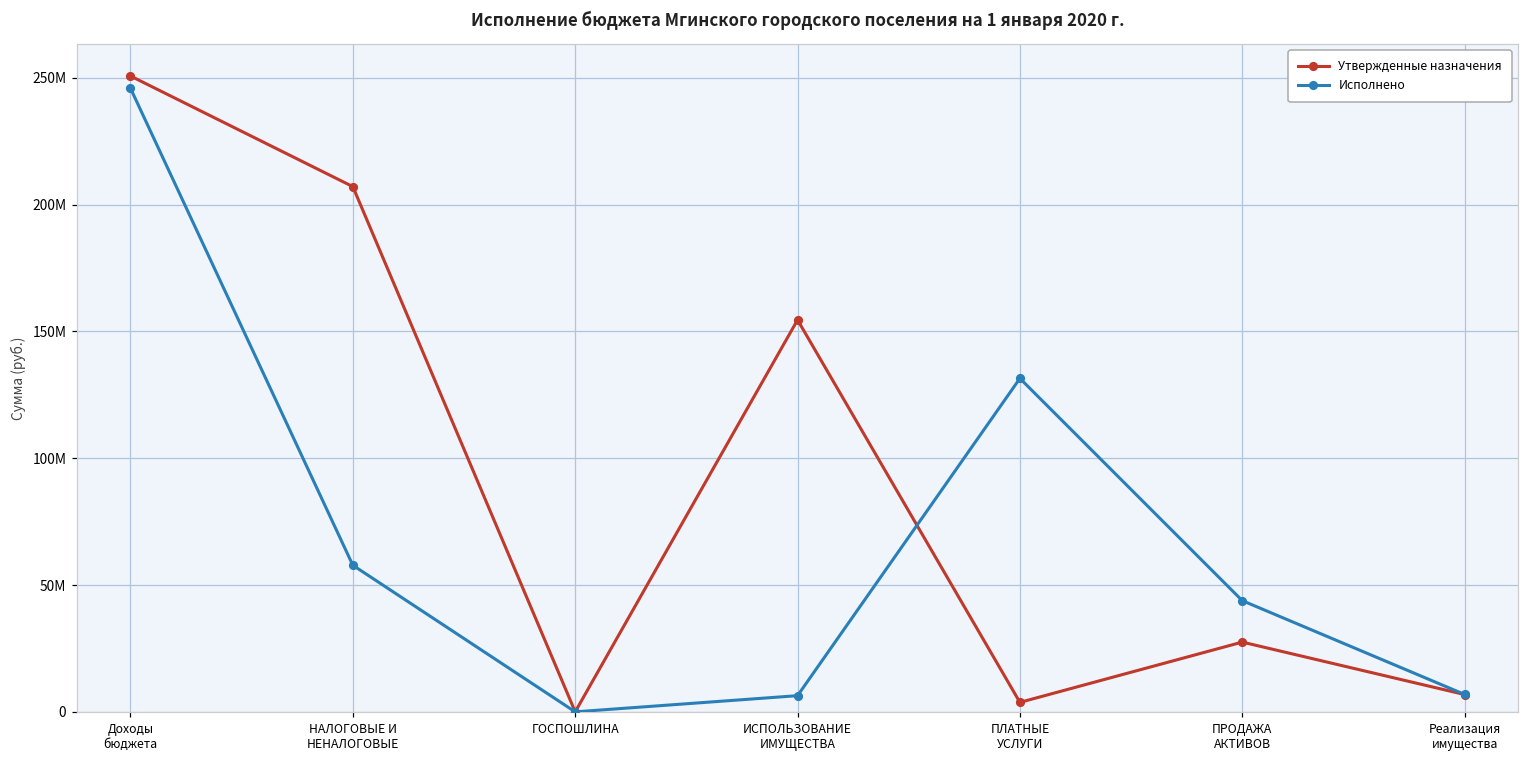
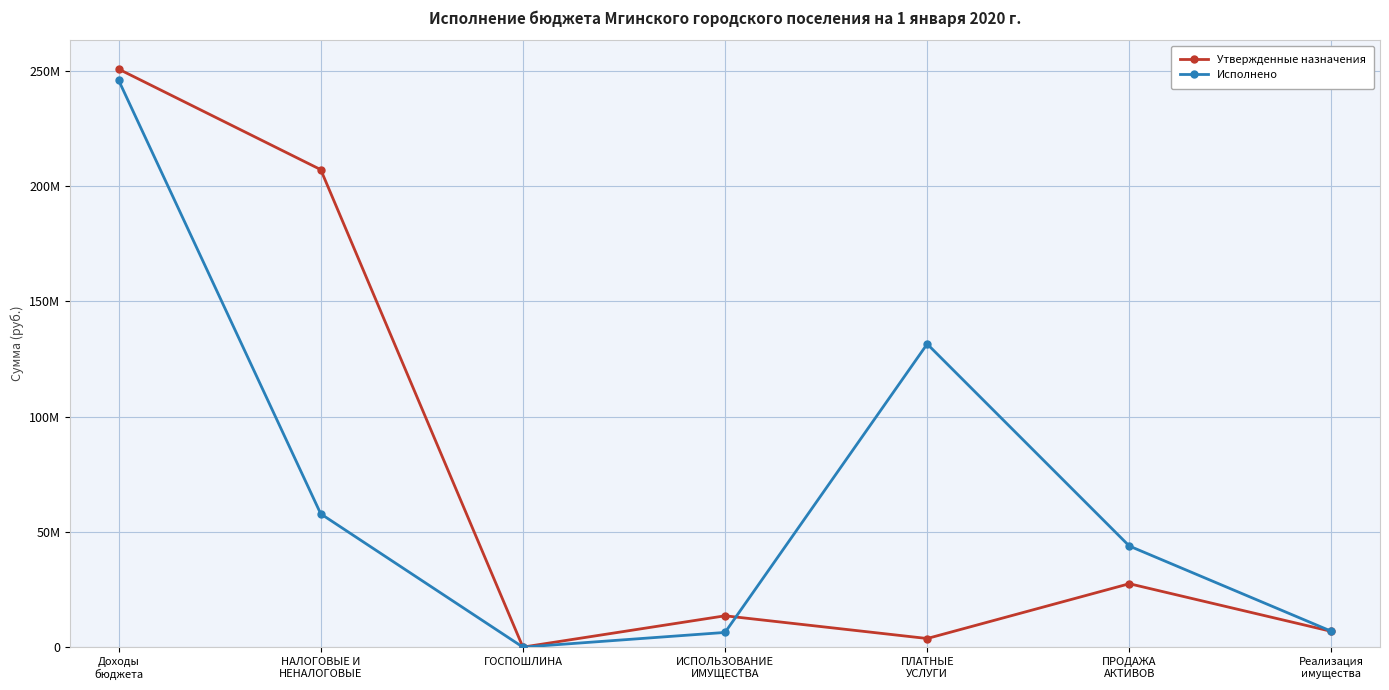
Утвержденные назначения, ИСПОЛЬЗОВАНИЕ ИМУЩЕСТВА: 155000000 -> 14000000
